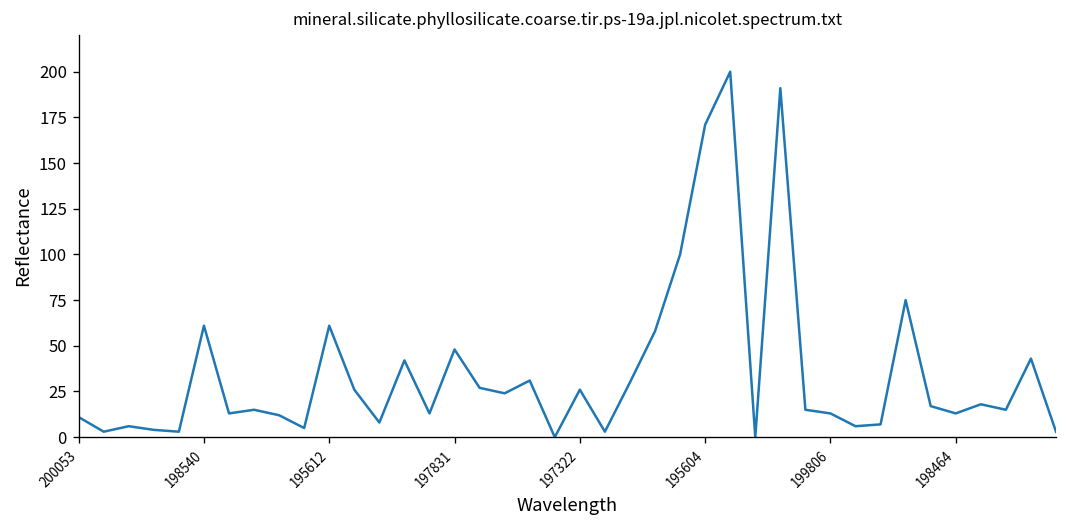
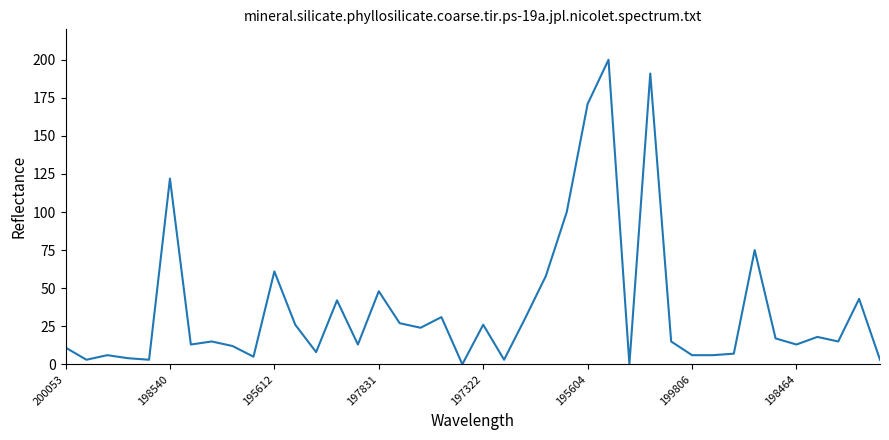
198540: 61 -> 122
199806: 13 -> 6
